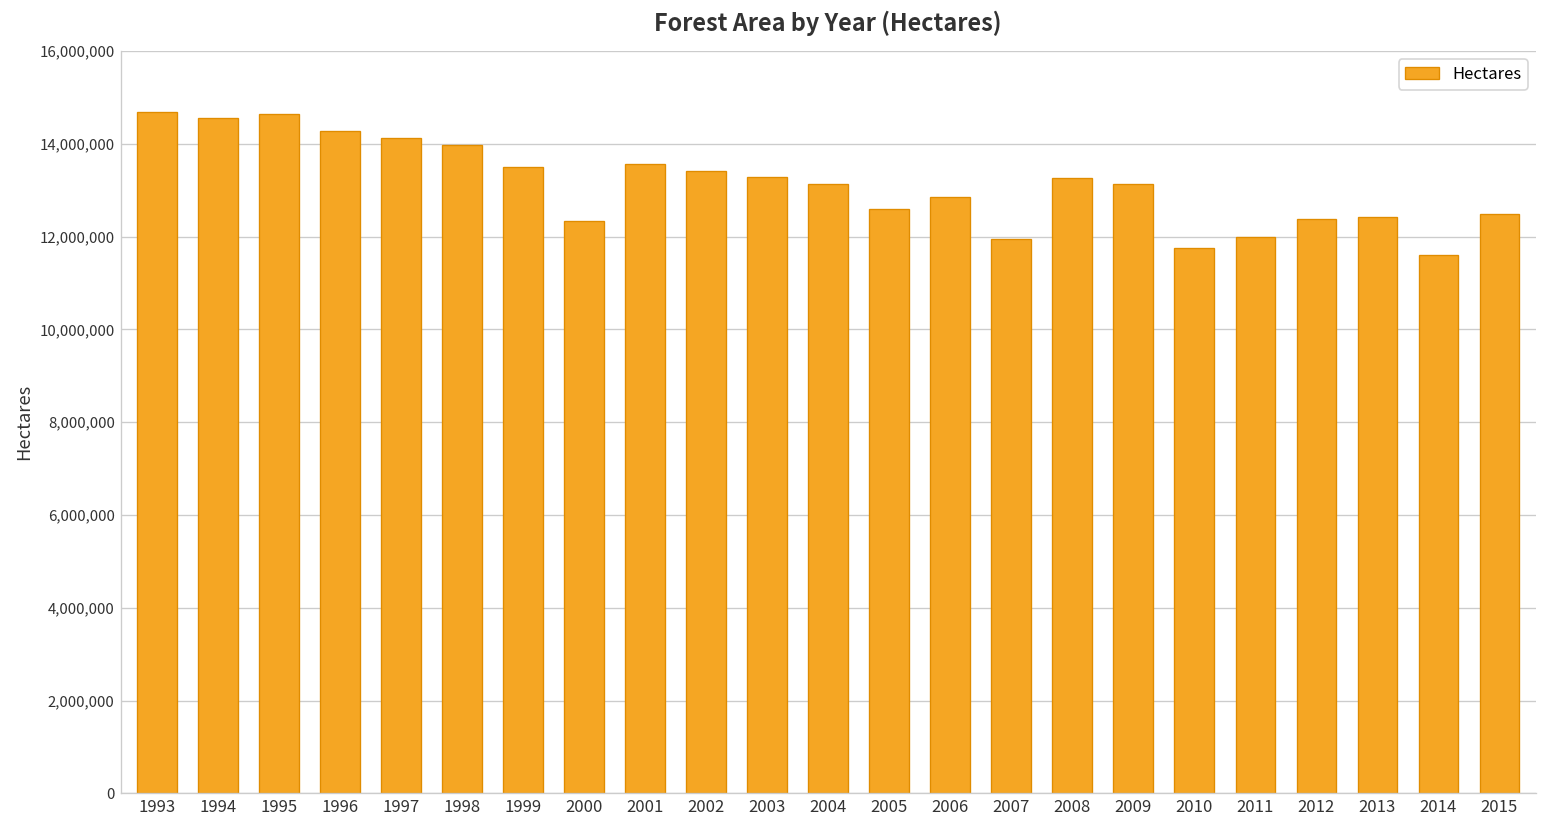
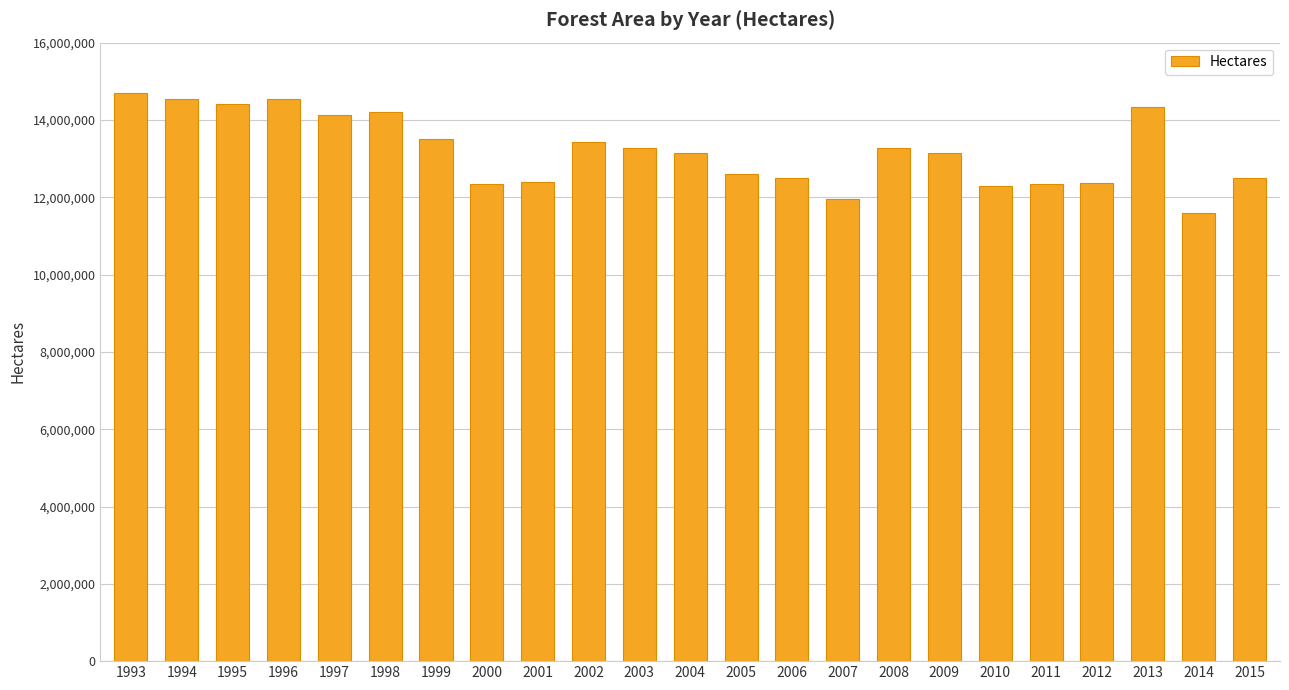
1995: 14,600,000 -> 14,400,000
1996: 14,300,000 -> 14,500,000
1998: 14,000,000 -> 14,200,000
2001: 13,600,000 -> 12,400,000
2006: 12,900,000 -> 12,500,000
2010: 11,800,000 -> 12,300,000
2011: 12,000,000 -> 12,300,000
2013: 12,400,000 -> 14,300,000
